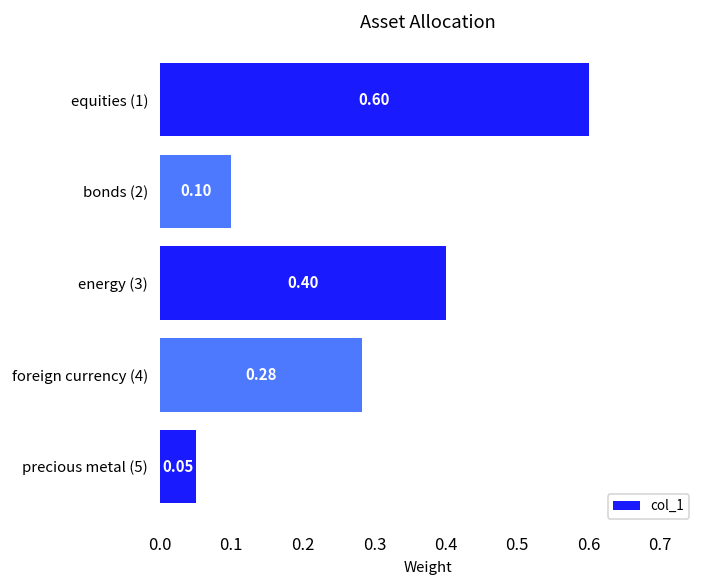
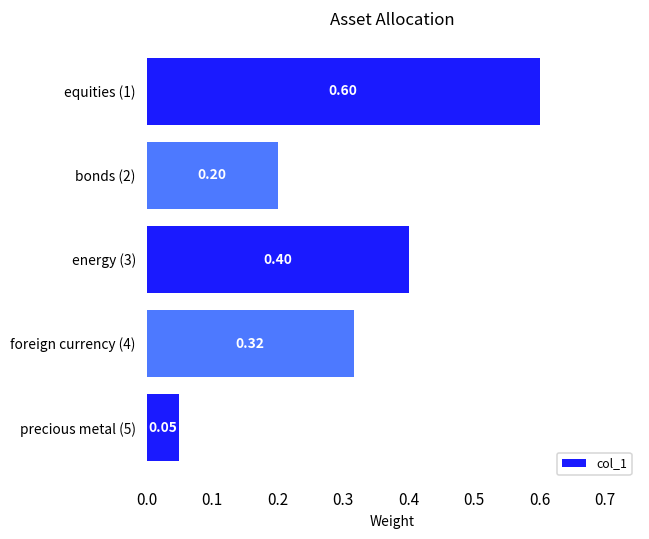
bonds (2): 0.10 -> 0.20
foreign currency (4): 0.28 -> 0.32
